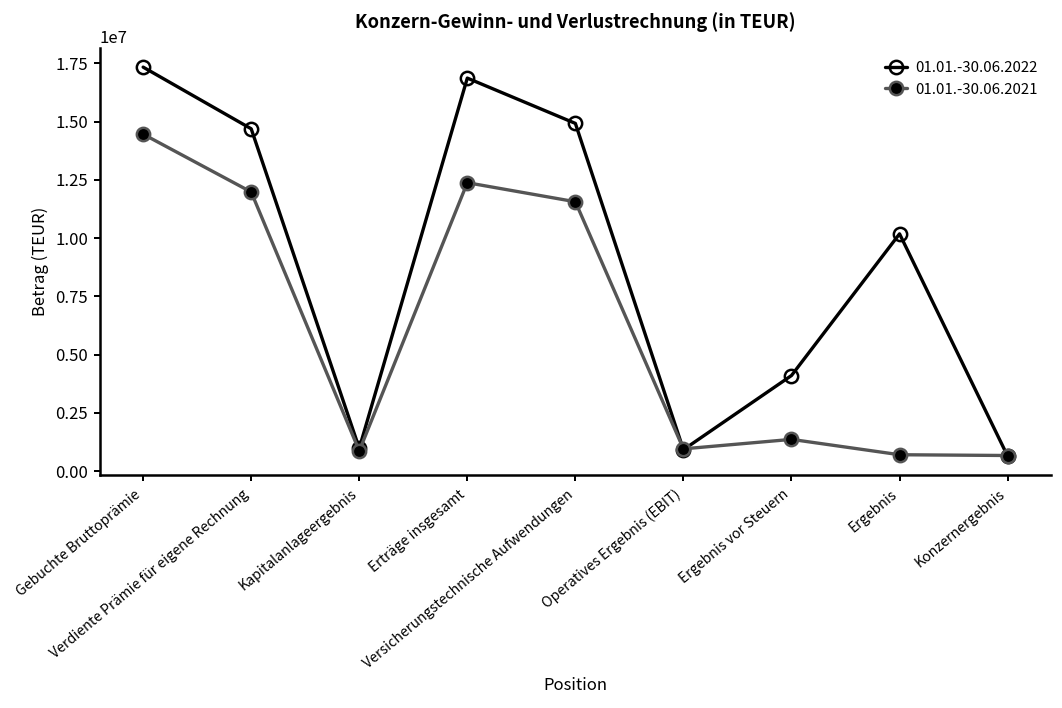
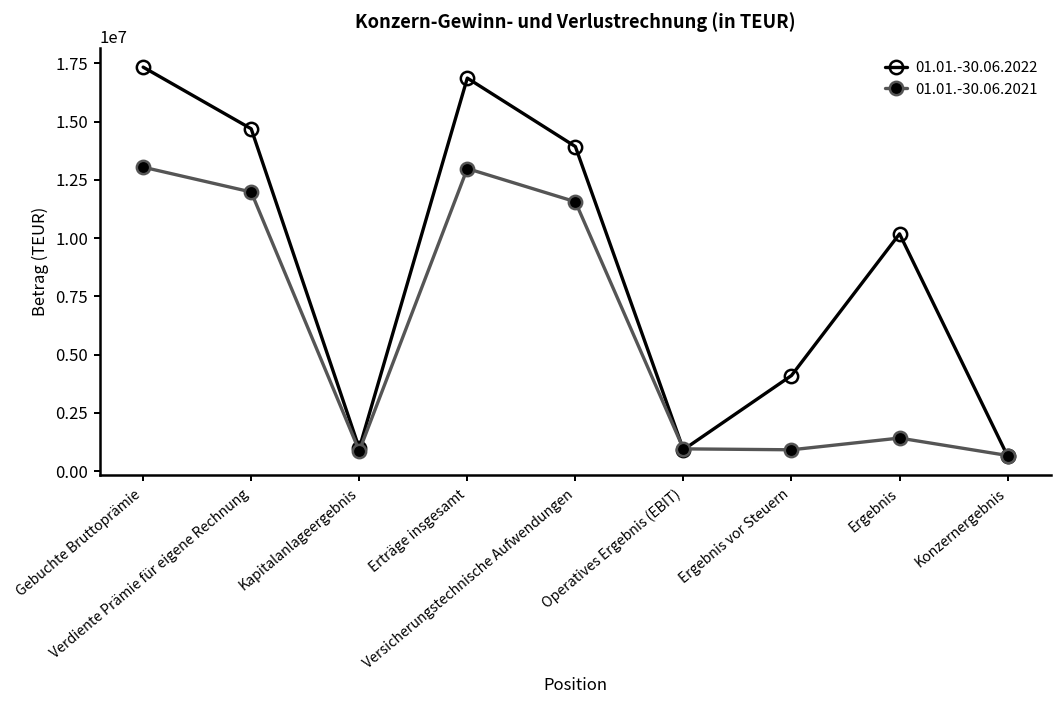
01.01.-30.06.2021, Gebuchte Bruttoprämie: 14500000 -> 13000000
01.01.-30.06.2021, Erträge insgesamt: 12400000 -> 13000000
01.01.-30.06.2022, Versicherungstechnische Aufwendungen: 14900000 -> 13900000
01.01.-30.06.2021, Ergebnis vor Steuern: 1400000 -> 900000
01.01.-30.06.2021, Ergebnis: 700000 -> 1400000
